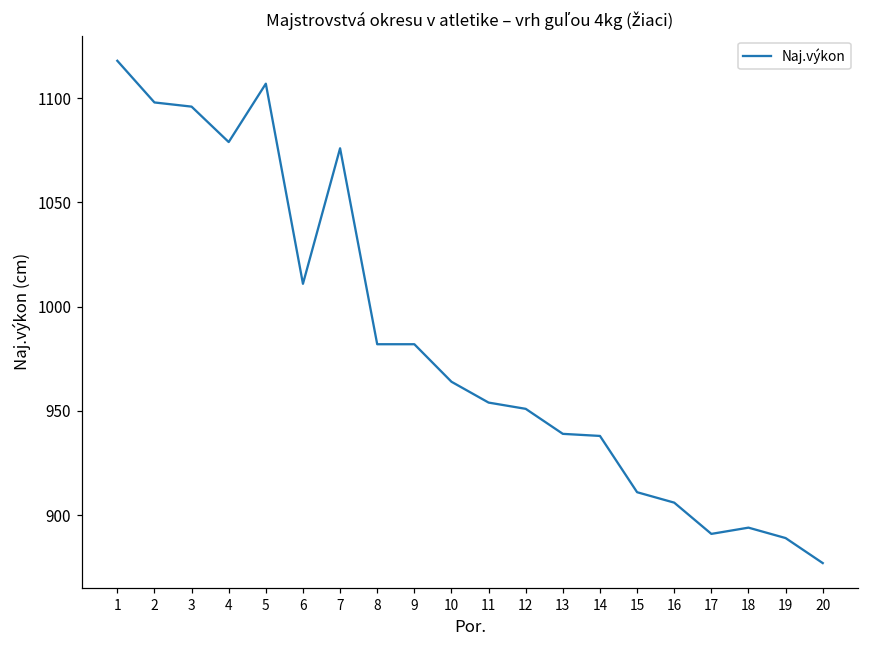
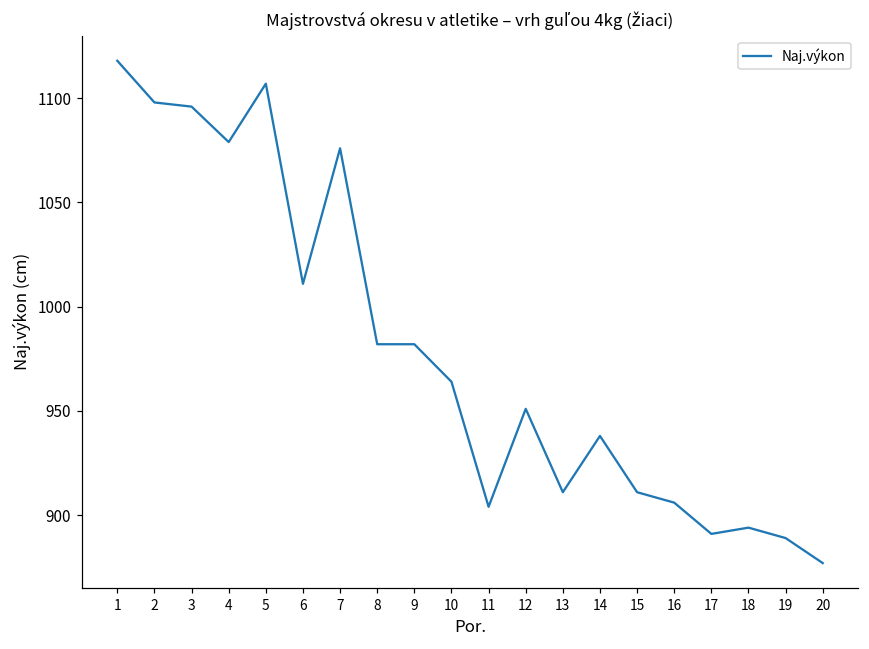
11: 954 -> 904
13: 939 -> 911
